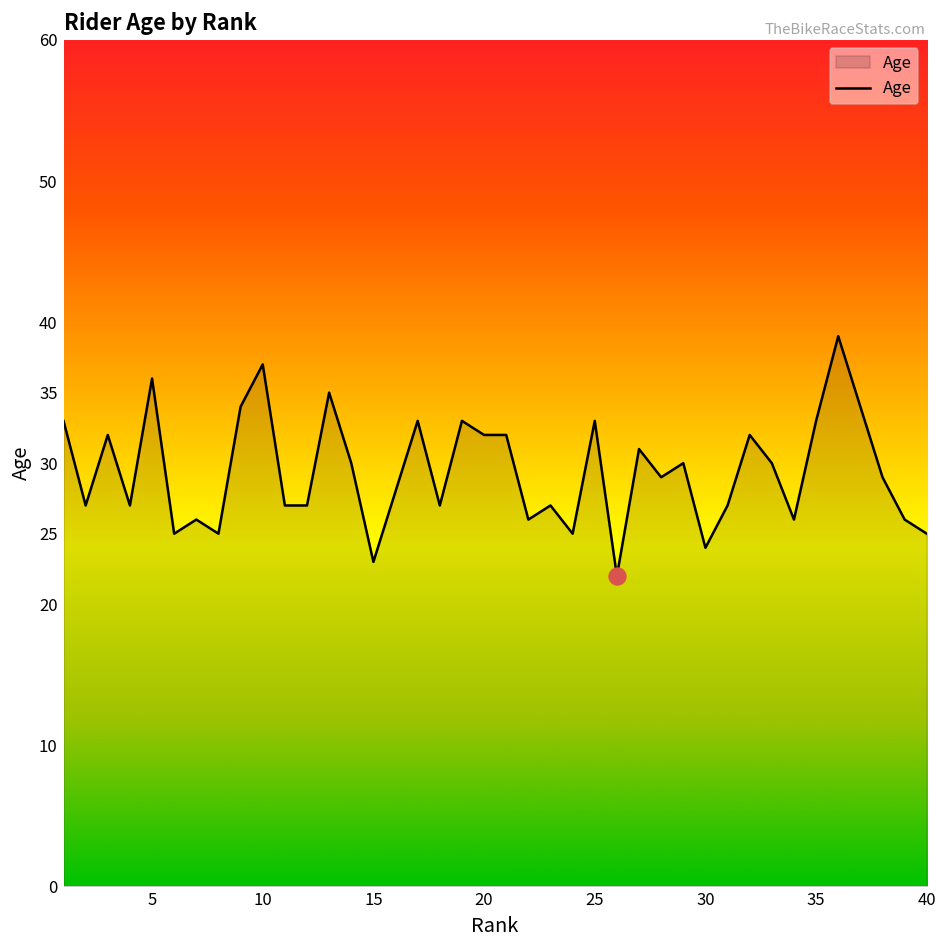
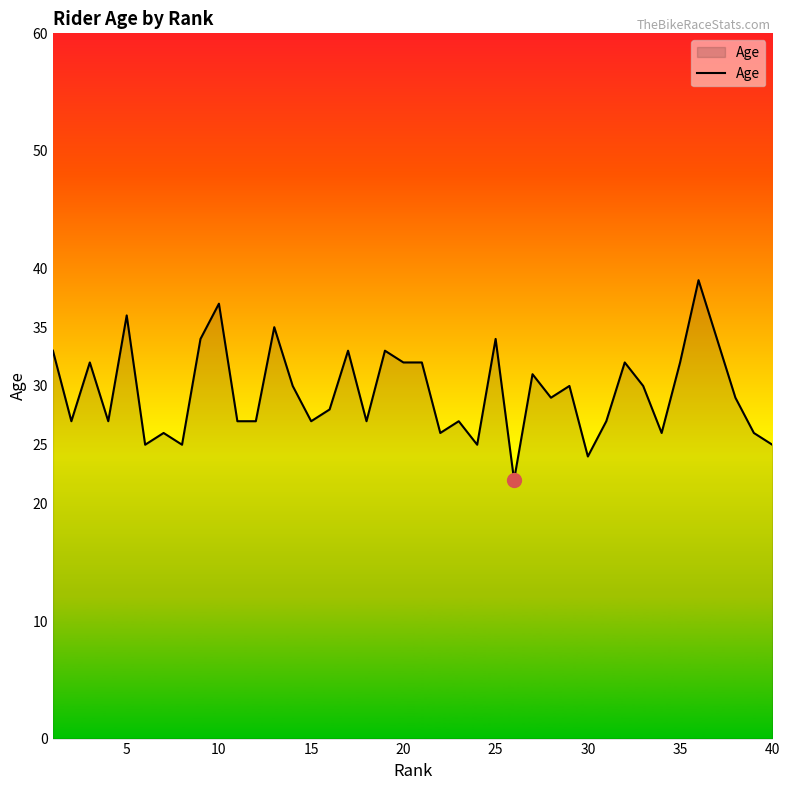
Age, 15: 23 -> 27
Age, 25: 33 -> 34
Age, 35: 33 -> 32
